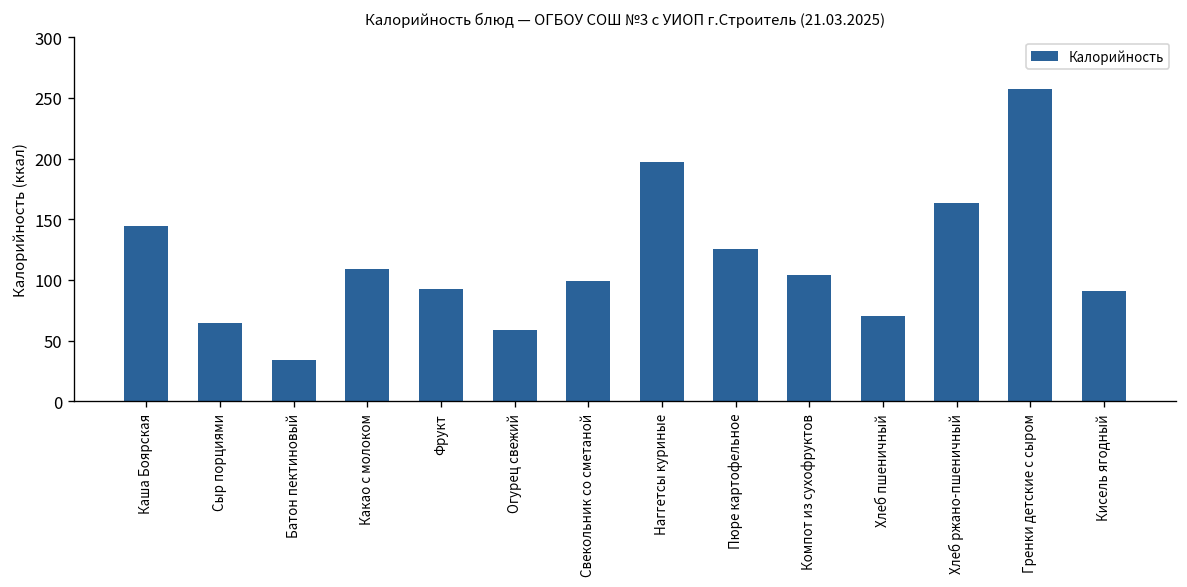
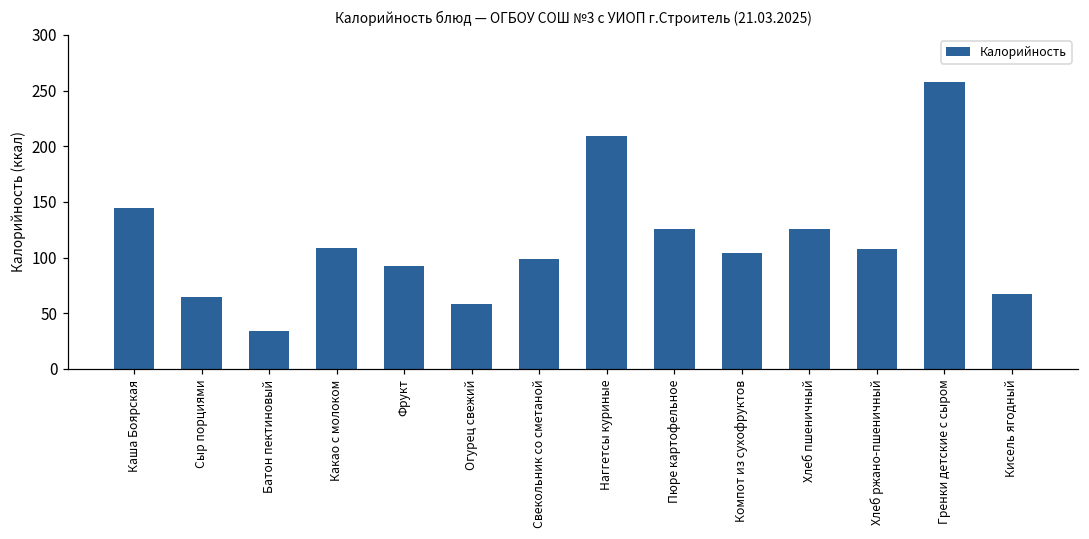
Наггетсы куриные: 197 -> 210
Хлеб пшеничный: 70 -> 126
Хлеб ржано-пшеничный: 164 -> 108
Кисель ягодный: 91 -> 68
